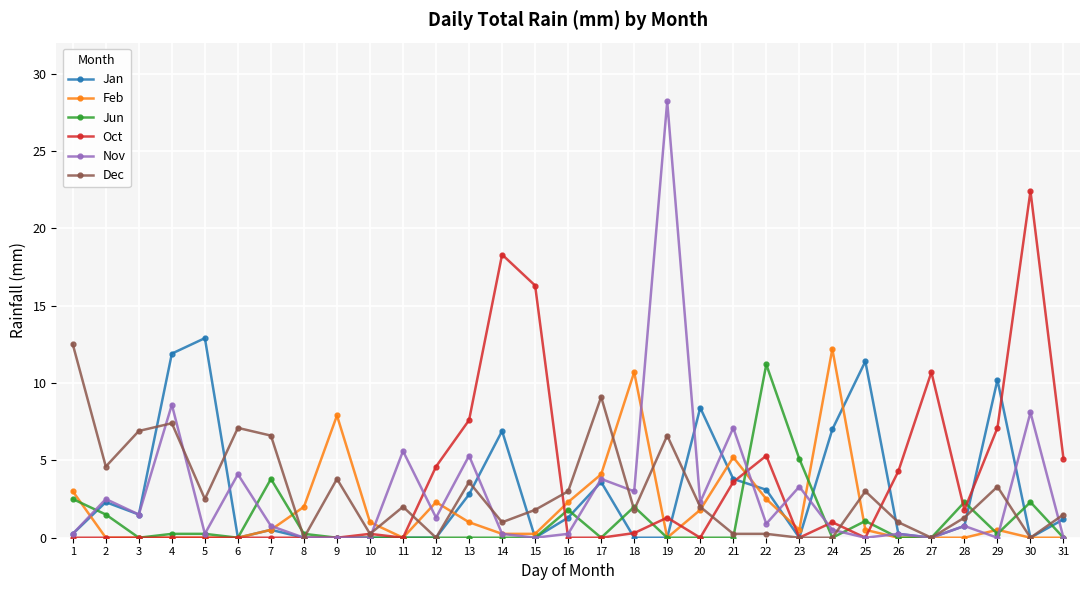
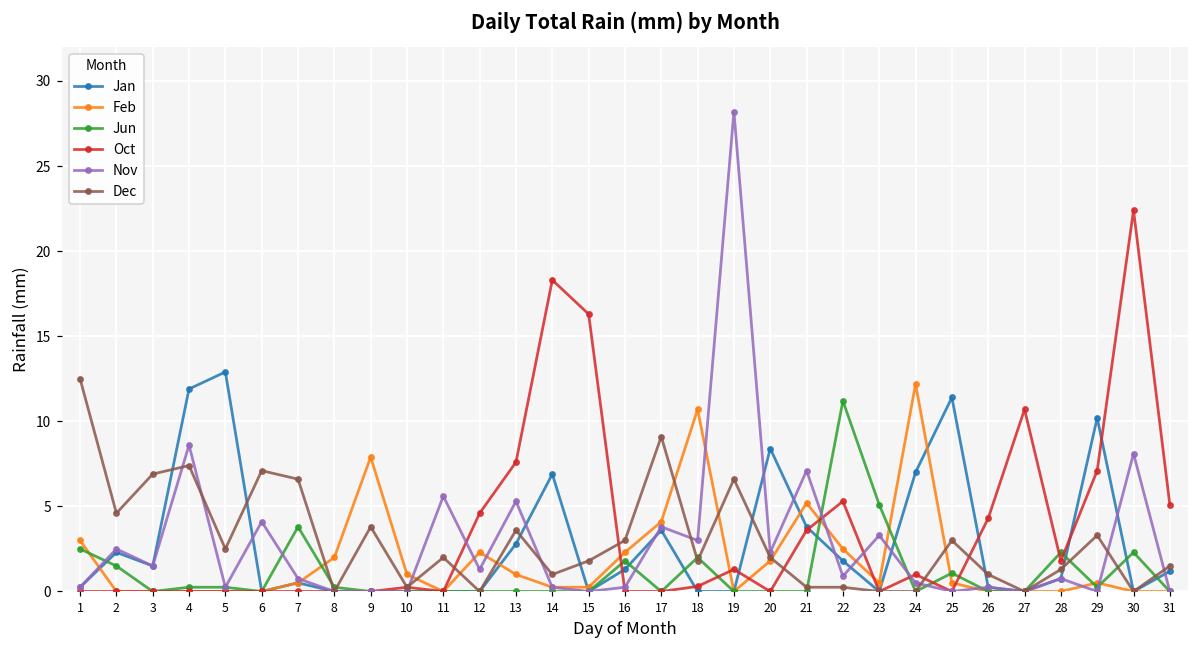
Jan, 22: 3.1 -> 1.8
